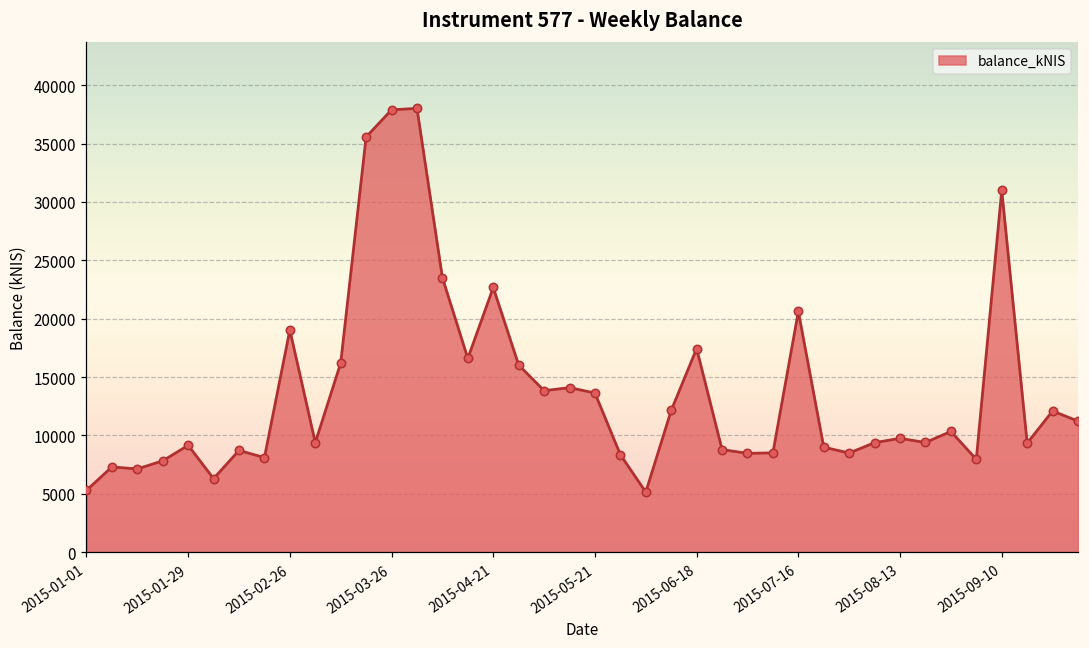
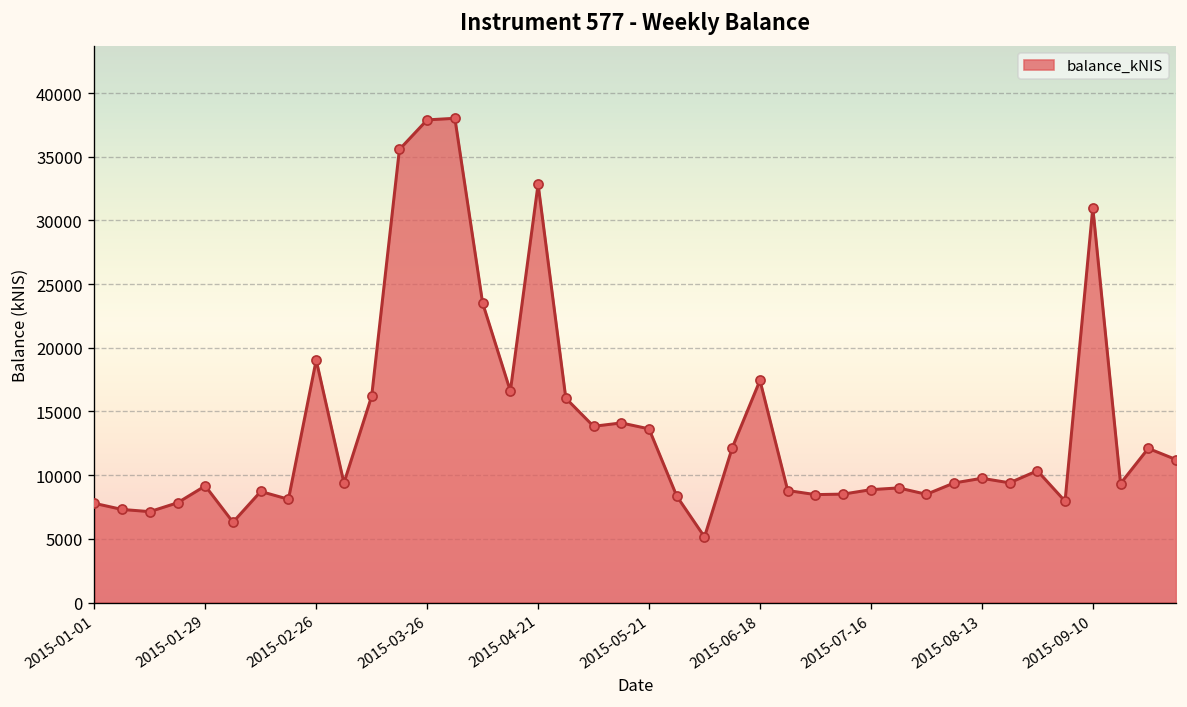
2015-01-01: 5300 -> 7800
2015-04-21: 22700 -> 32800
2015-07-16: 20600 -> 8900
